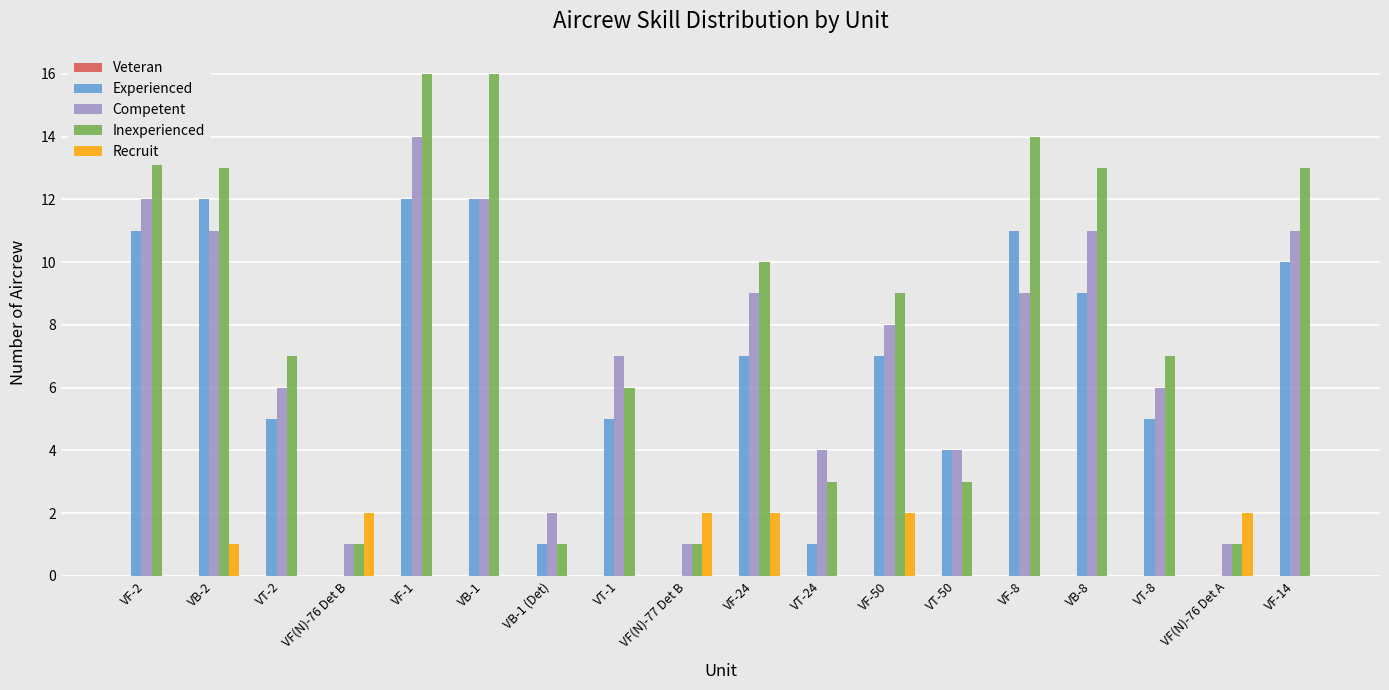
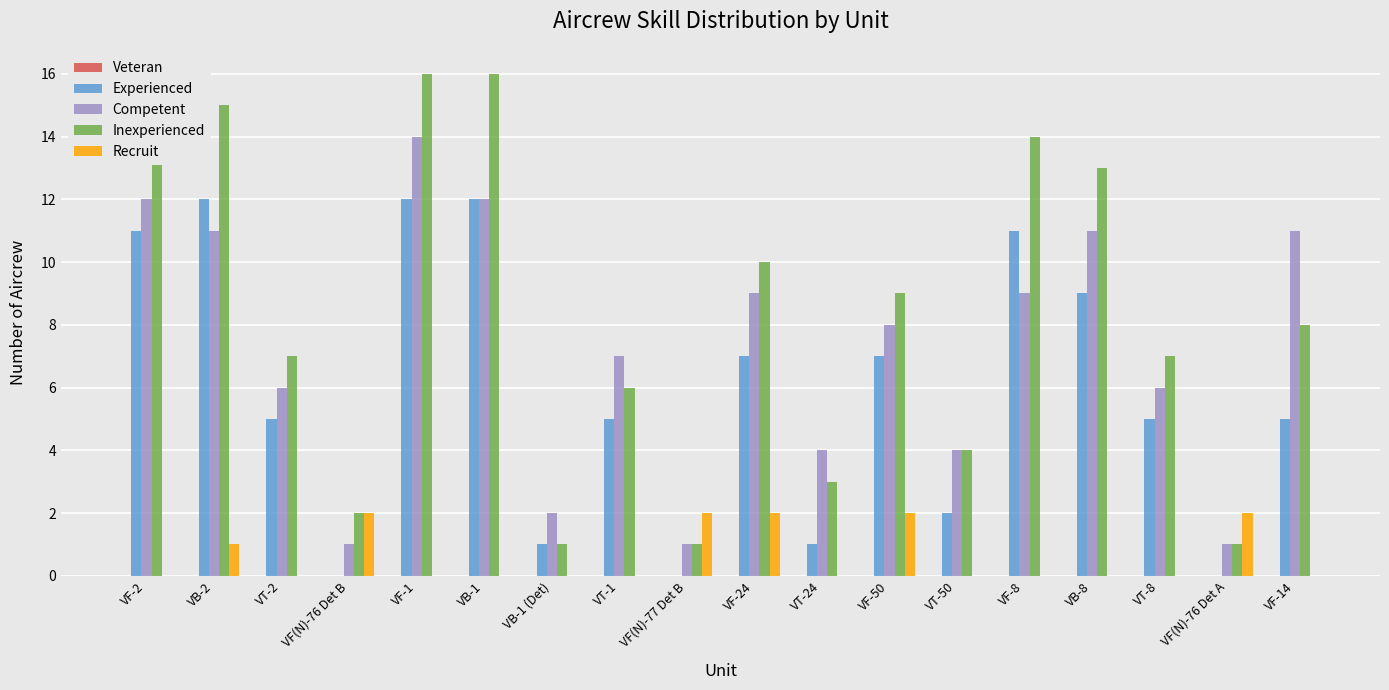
Inexperienced, VB-2: 13 -> 15
Inexperienced, VF(N)-76 Det B: 1 -> 2
Experienced, VT-50: 4 -> 2
Inexperienced, VT-50: 3 -> 4
Experienced, VF-14: 10 -> 5
Inexperienced, VF-14: 13 -> 8
